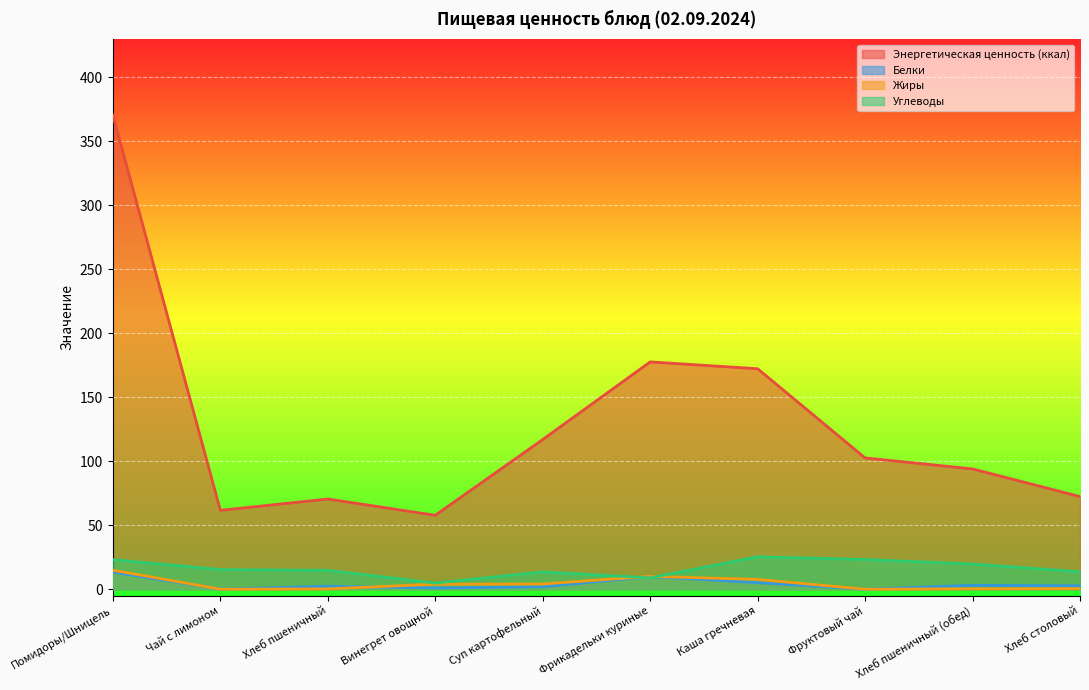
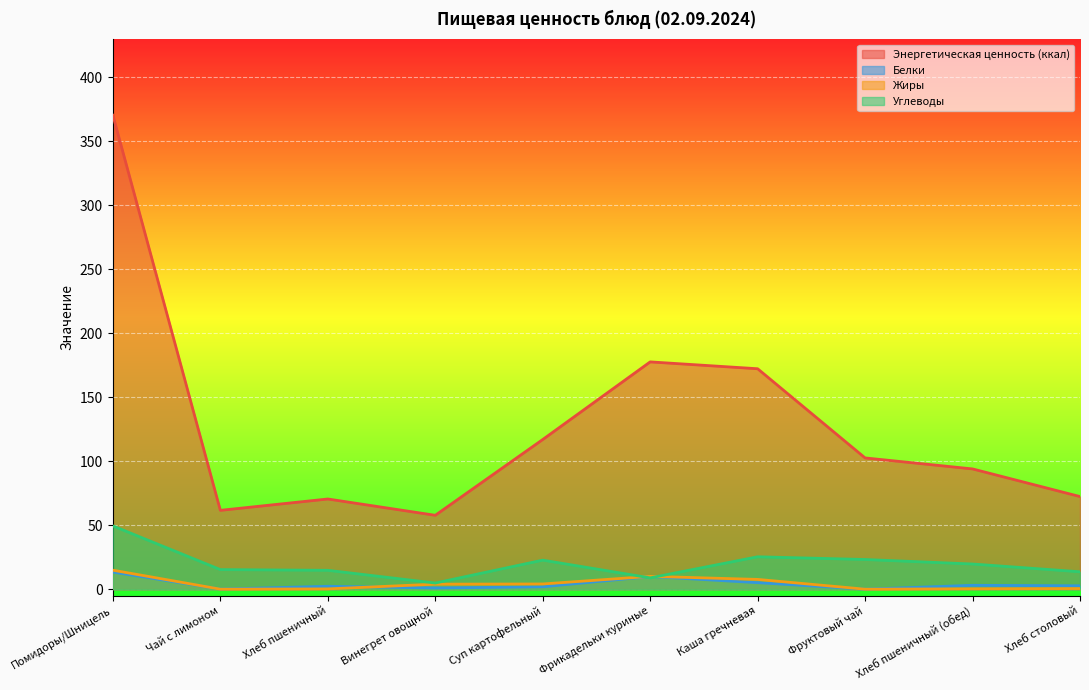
Углеводы, Помидоры/Шницель: 23 -> 49
Углеводы, Суп картофельный: 14 -> 23
